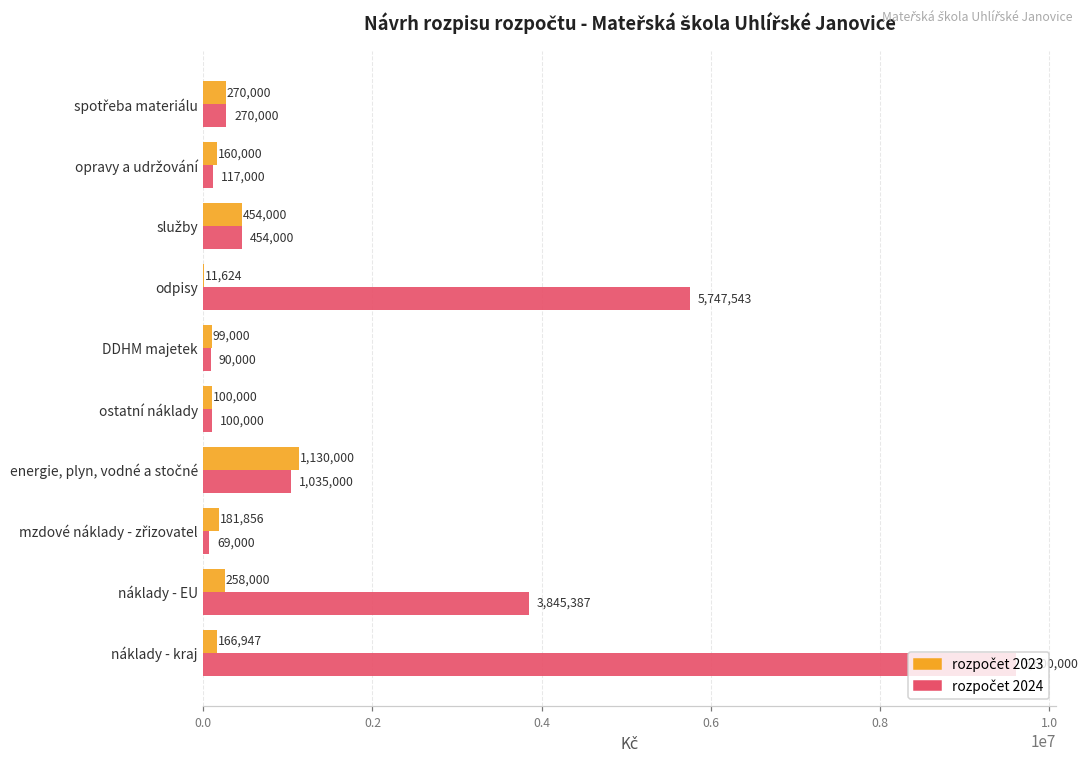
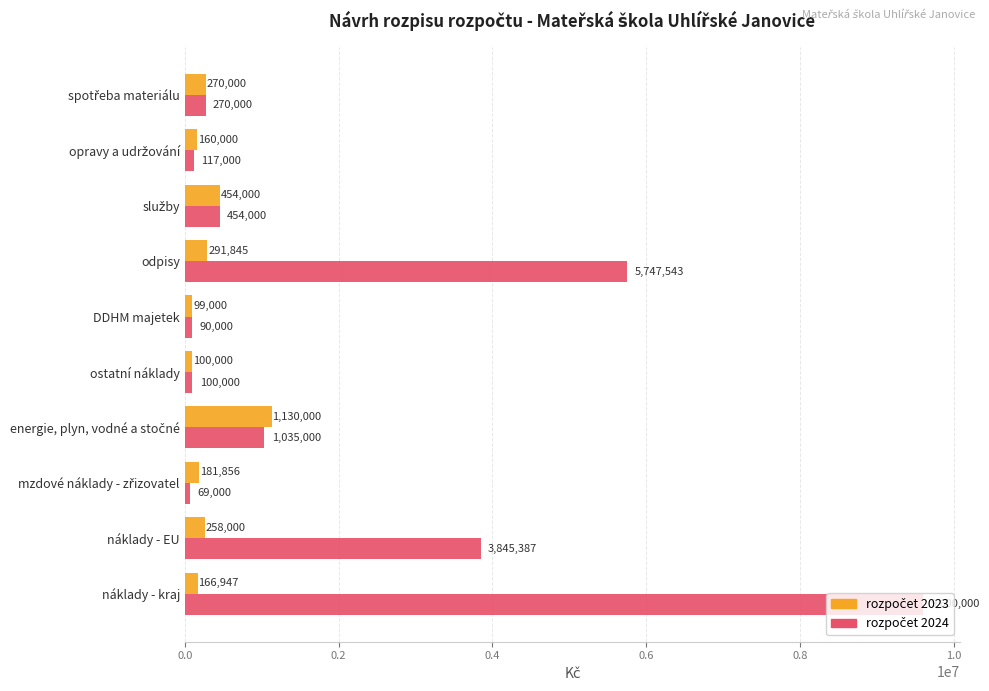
rozpočet 2023, odpisy: 11,624 -> 291,845
